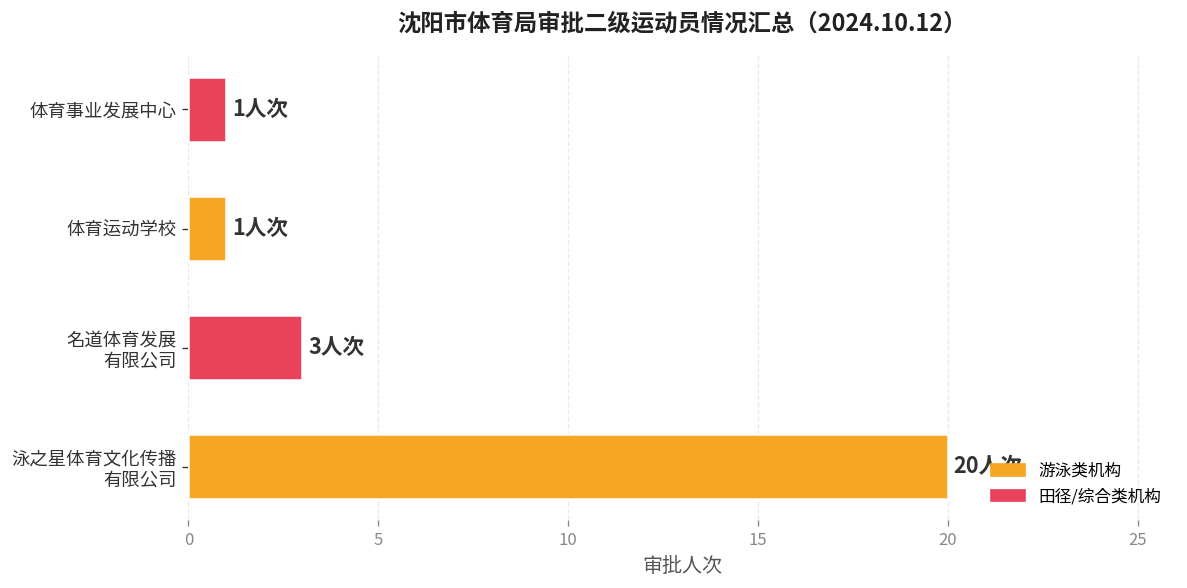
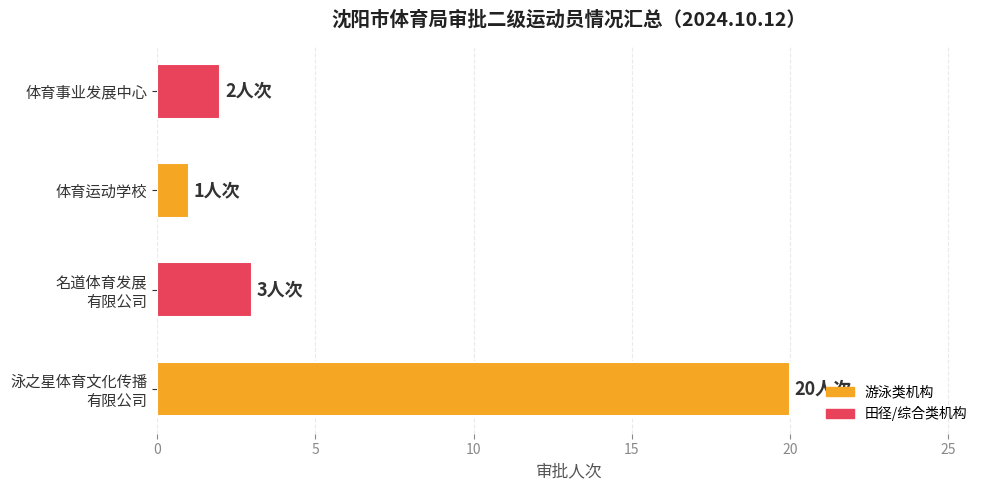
体育事业发展中心: 1 -> 2
